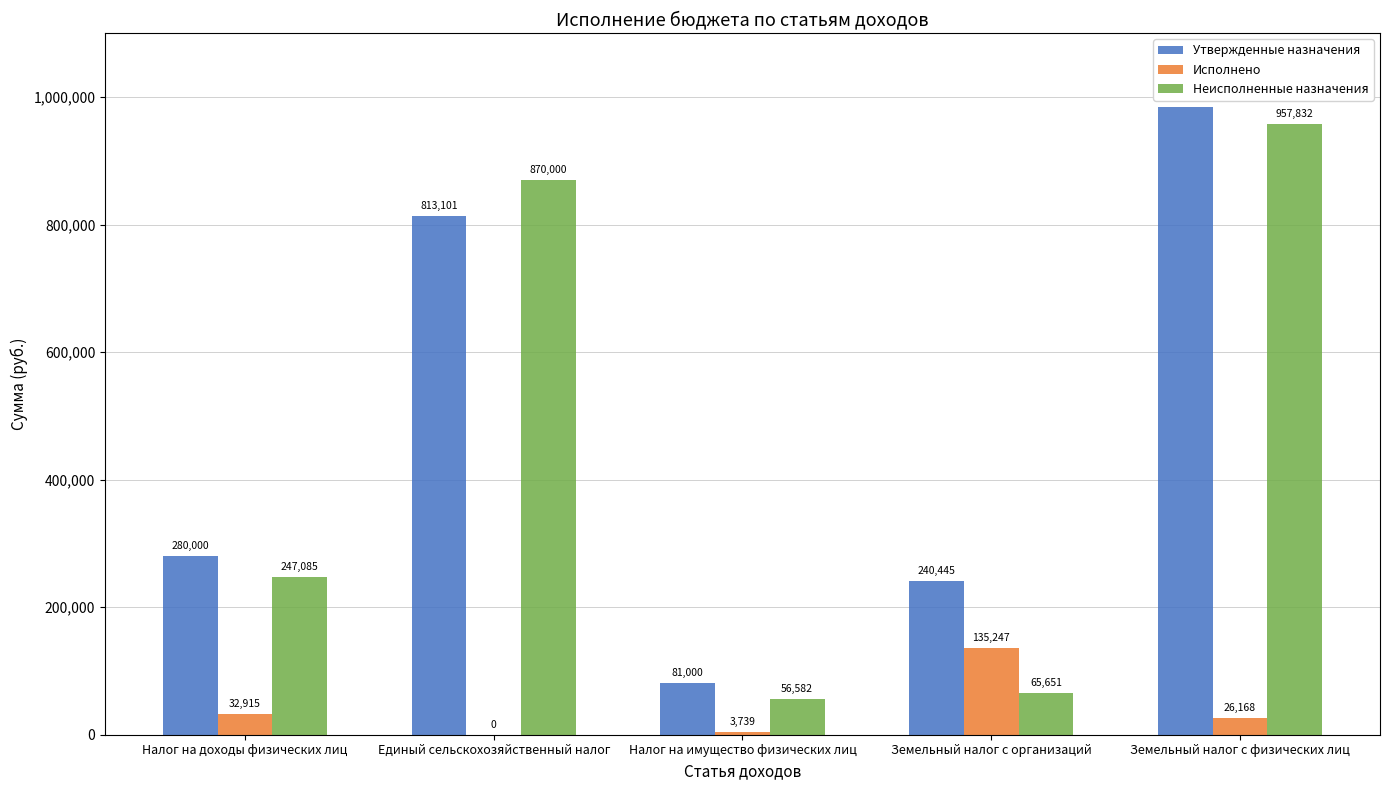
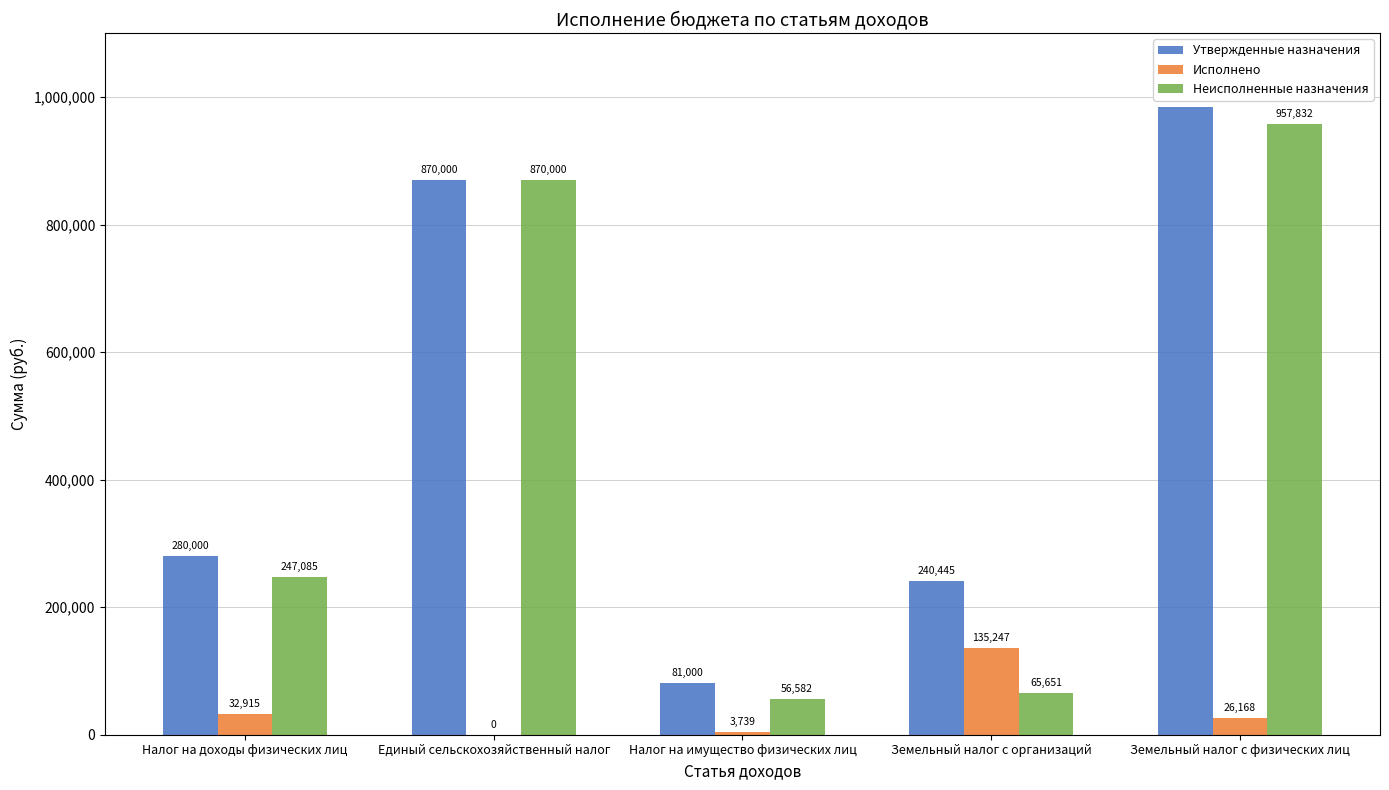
Утвержденные назначения, Единый сельскохозяйственный налог: 813,101 -> 870,000
